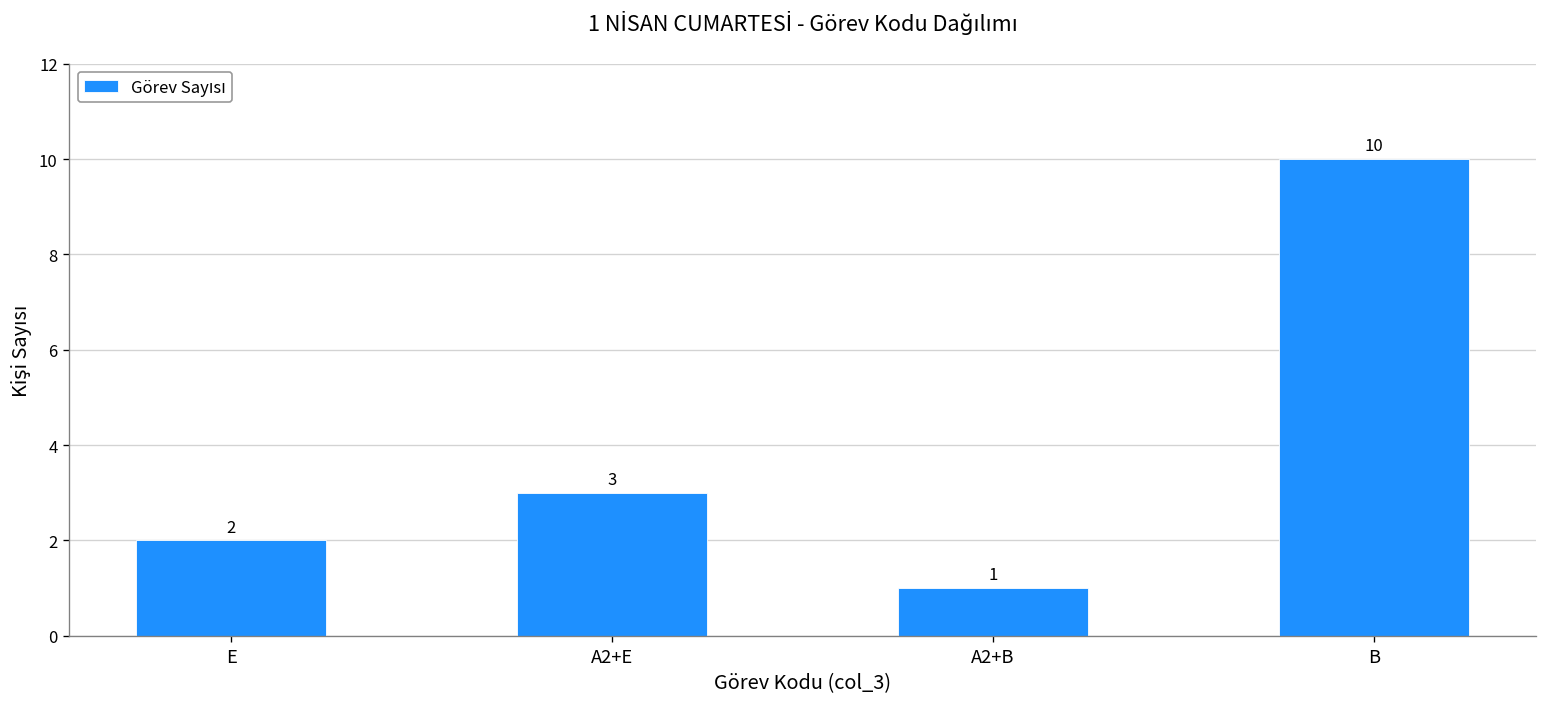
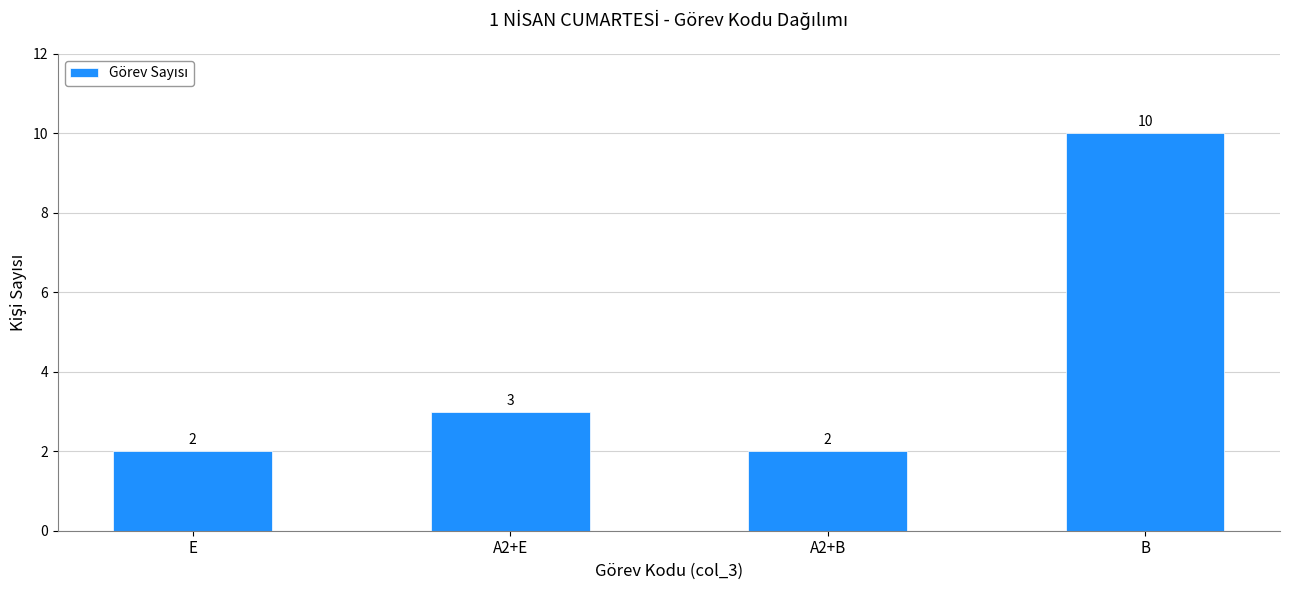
A2+B: 1 -> 2
